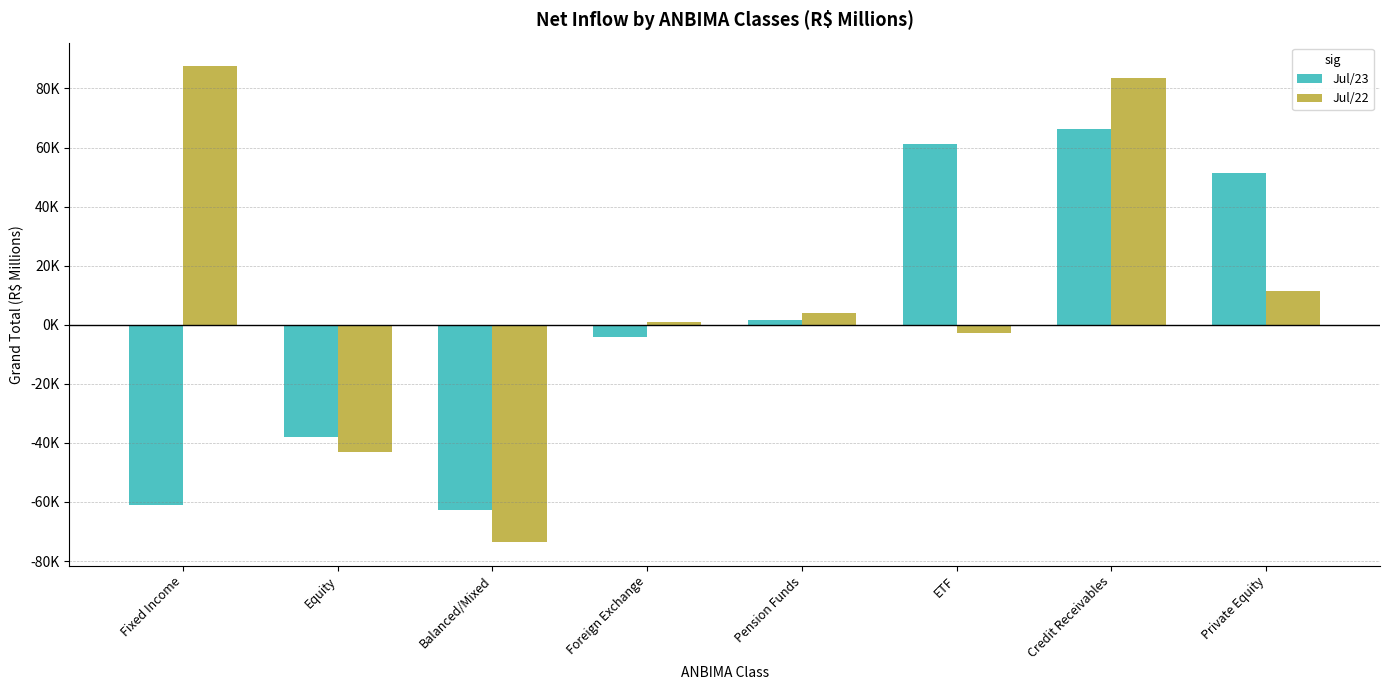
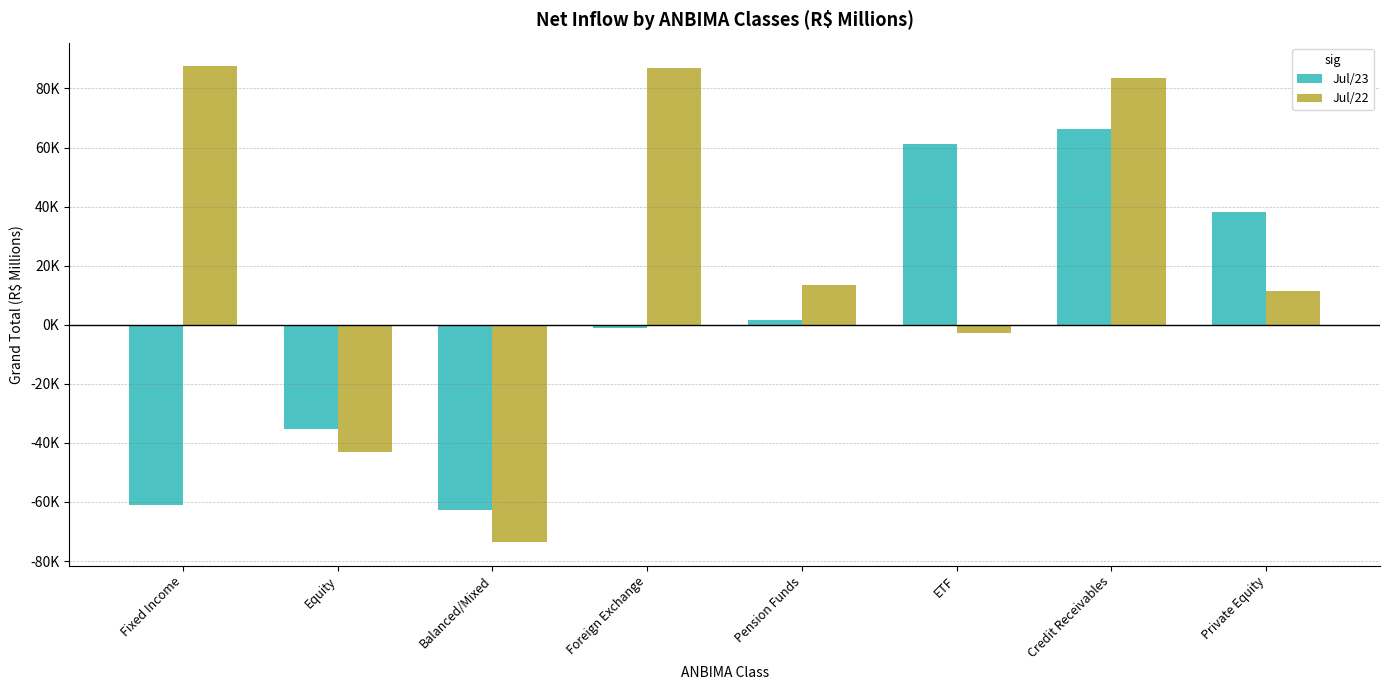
Jul/23, Equity: -38000 -> -35000
Jul/23, Foreign Exchange: -4000 -> -1000
Jul/22, Foreign Exchange: 1000 -> 87000
Jul/22, Pension Funds: 4000 -> 13000
Jul/23, Private Equity: 51000 -> 38000
